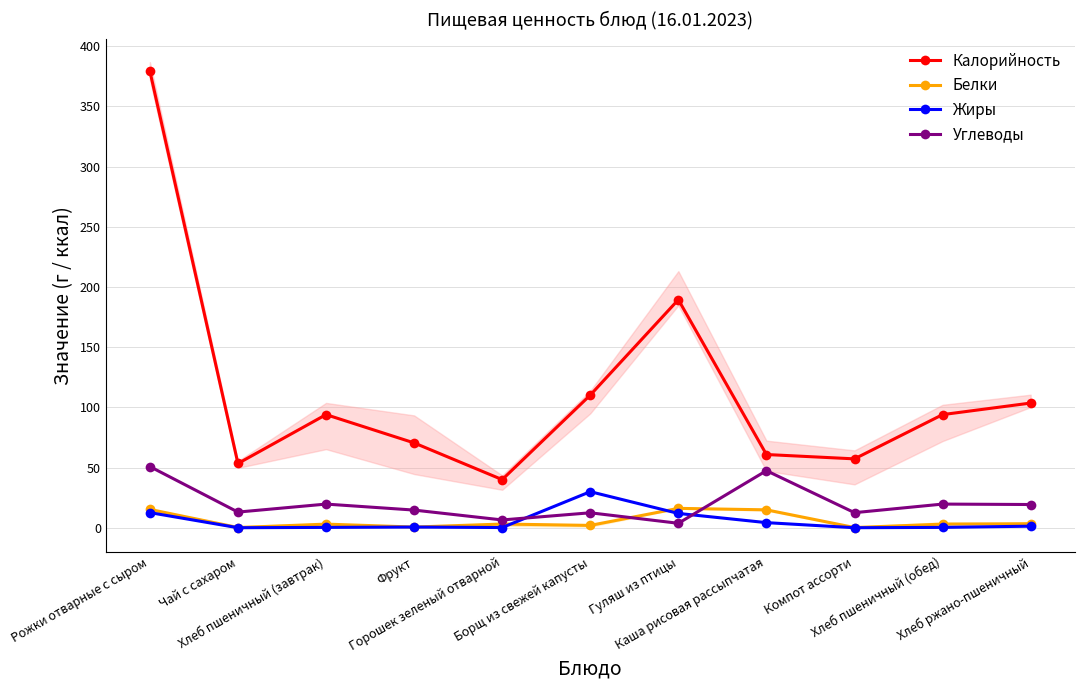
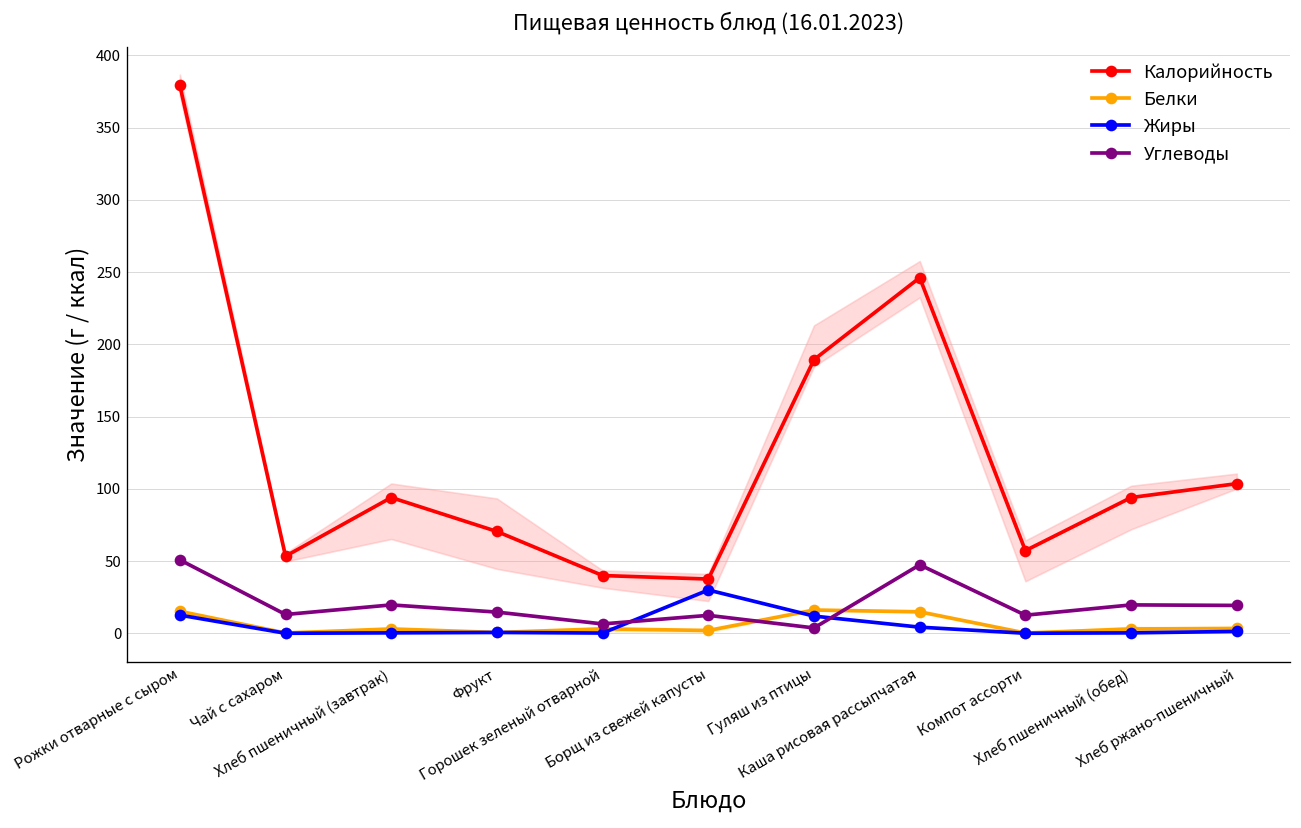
Калорийность, Борщ из свежей капусты: 110 -> 38
Калорийность, Каша рисовая рассыпчатая: 61 -> 246
